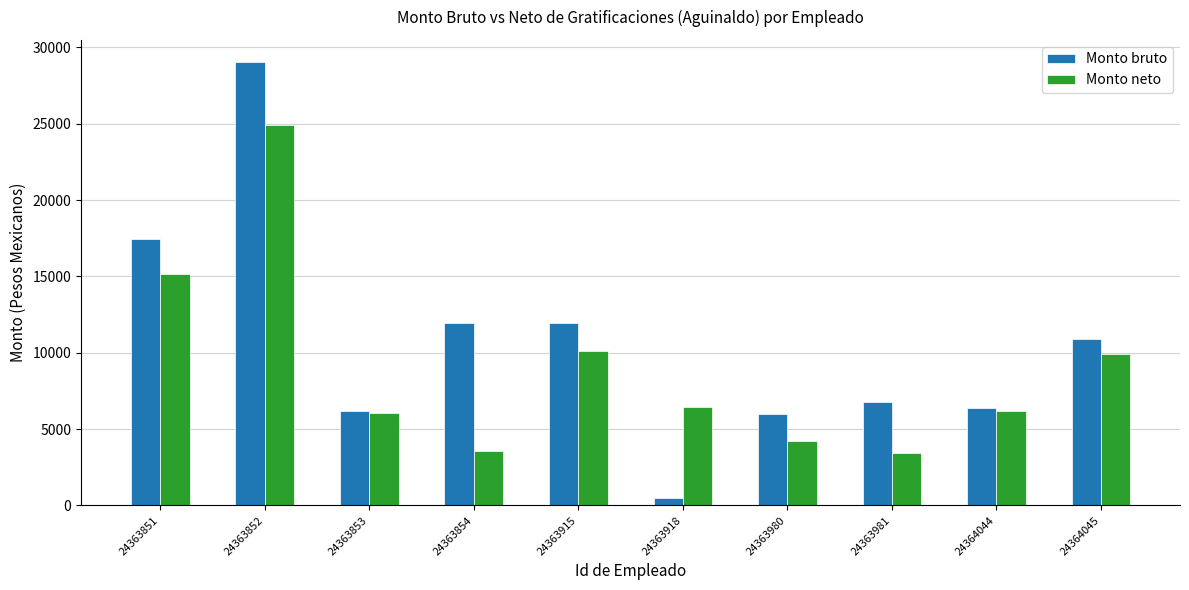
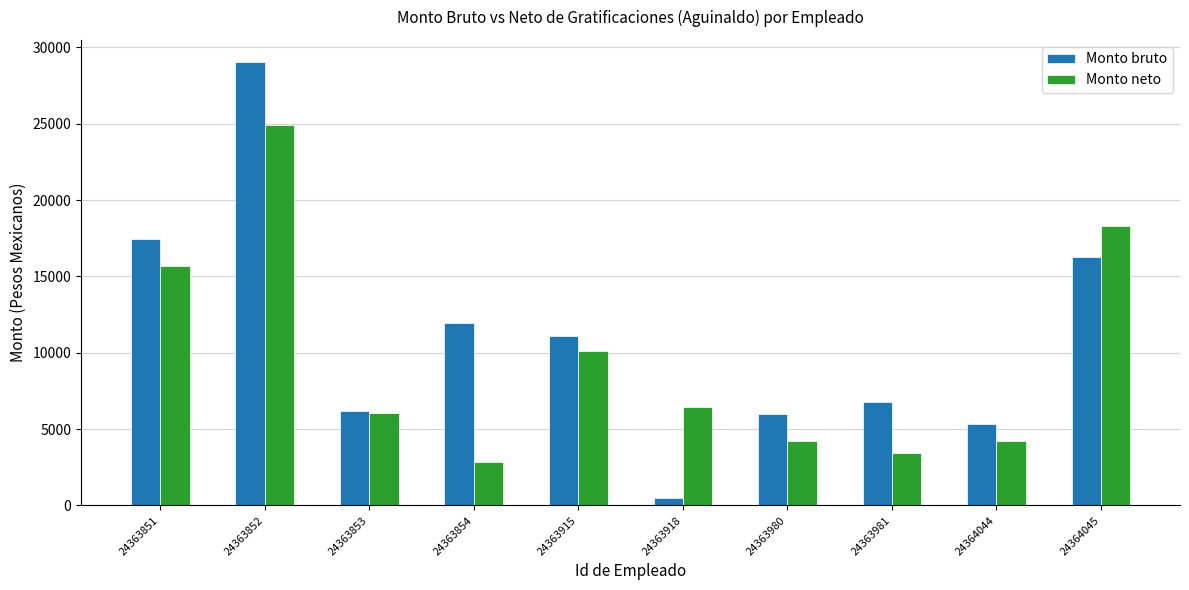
Monto neto, 24363851: 15100 -> 15700
Monto neto, 24363854: 3500 -> 2800
Monto bruto, 24363915: 11900 -> 11100
Monto bruto, 24364044: 6400 -> 5400
Monto neto, 24364044: 6200 -> 4200
Monto bruto, 24364045: 10900 -> 16300
Monto neto, 24364045: 9900 -> 18300
